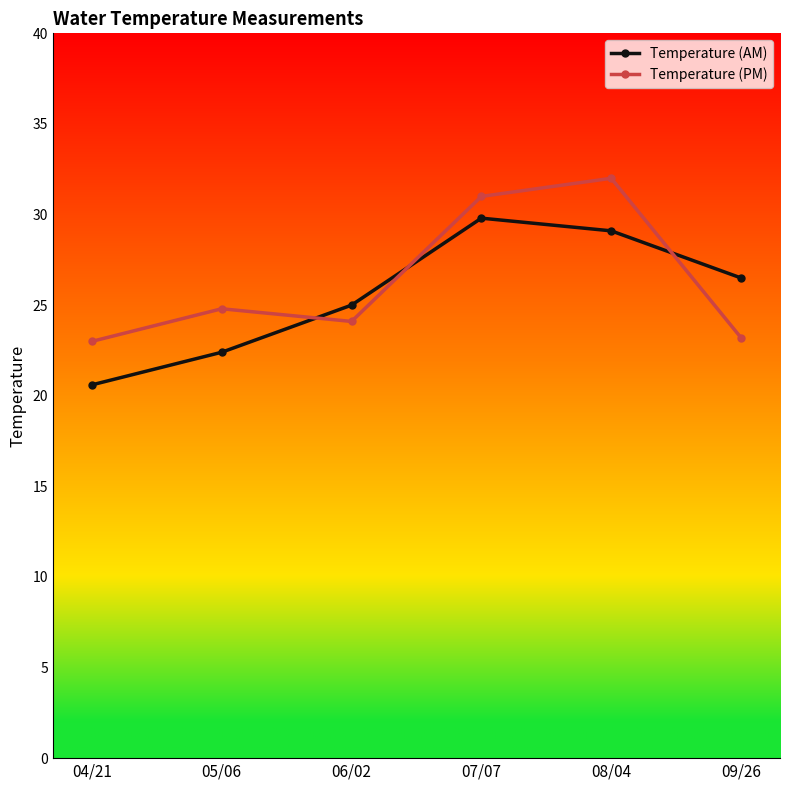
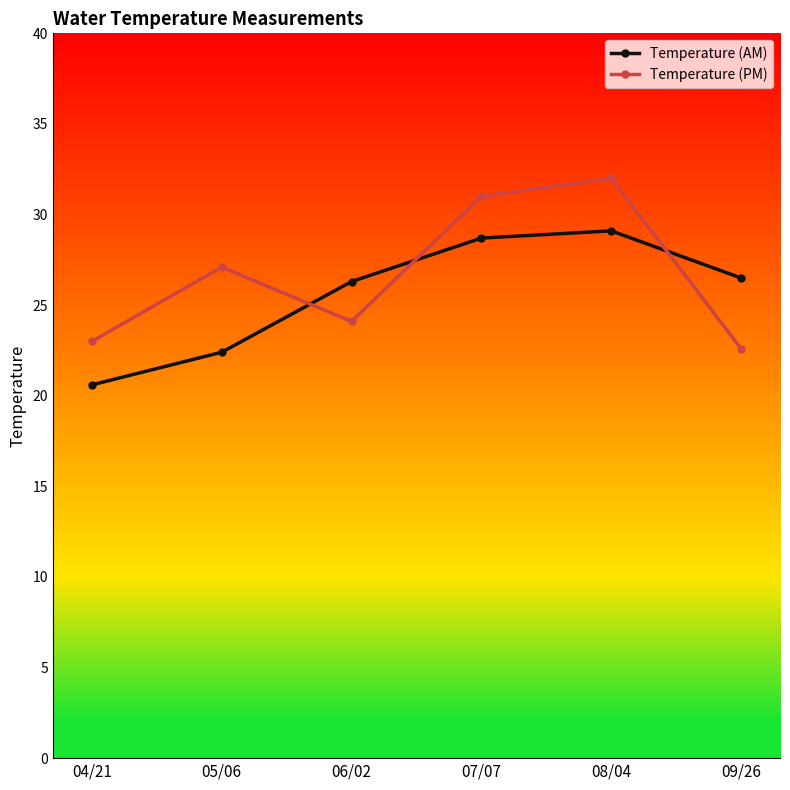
Temperature (PM), 05/06: 24.8 -> 27.1
Temperature (AM), 06/02: 25.0 -> 26.3
Temperature (AM), 07/07: 29.8 -> 28.7
Temperature (PM), 09/26: 23.2 -> 22.6
